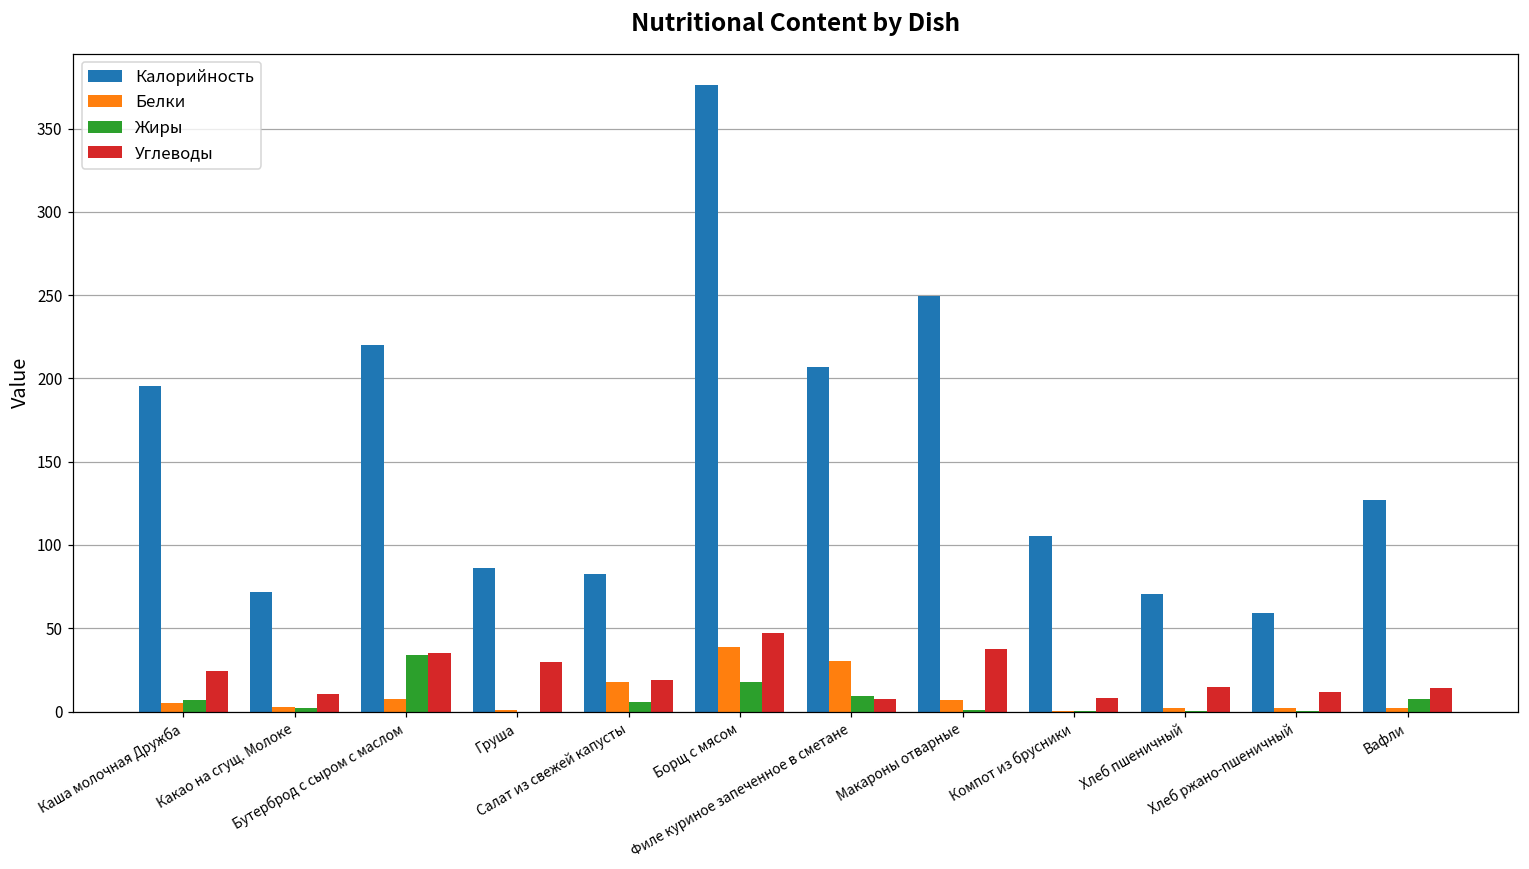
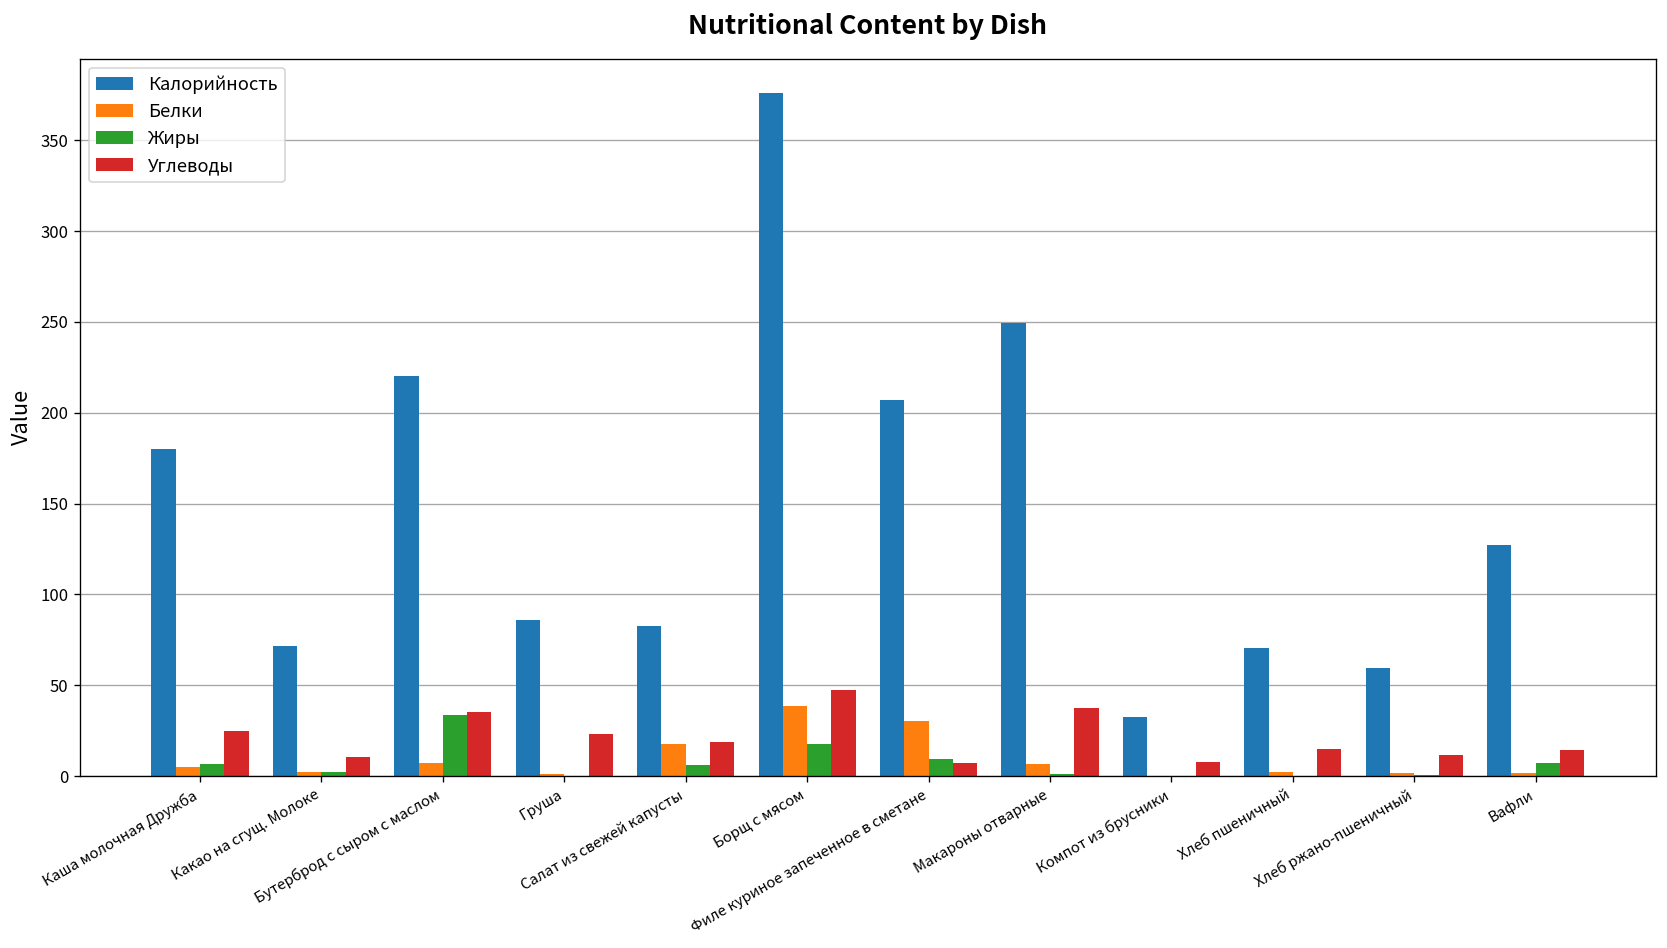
Калорийность, Каша молочная Дружба: 196 -> 180
Углеводы, Груша: 30 -> 23
Калорийность, Компот из брусники: 105 -> 33
